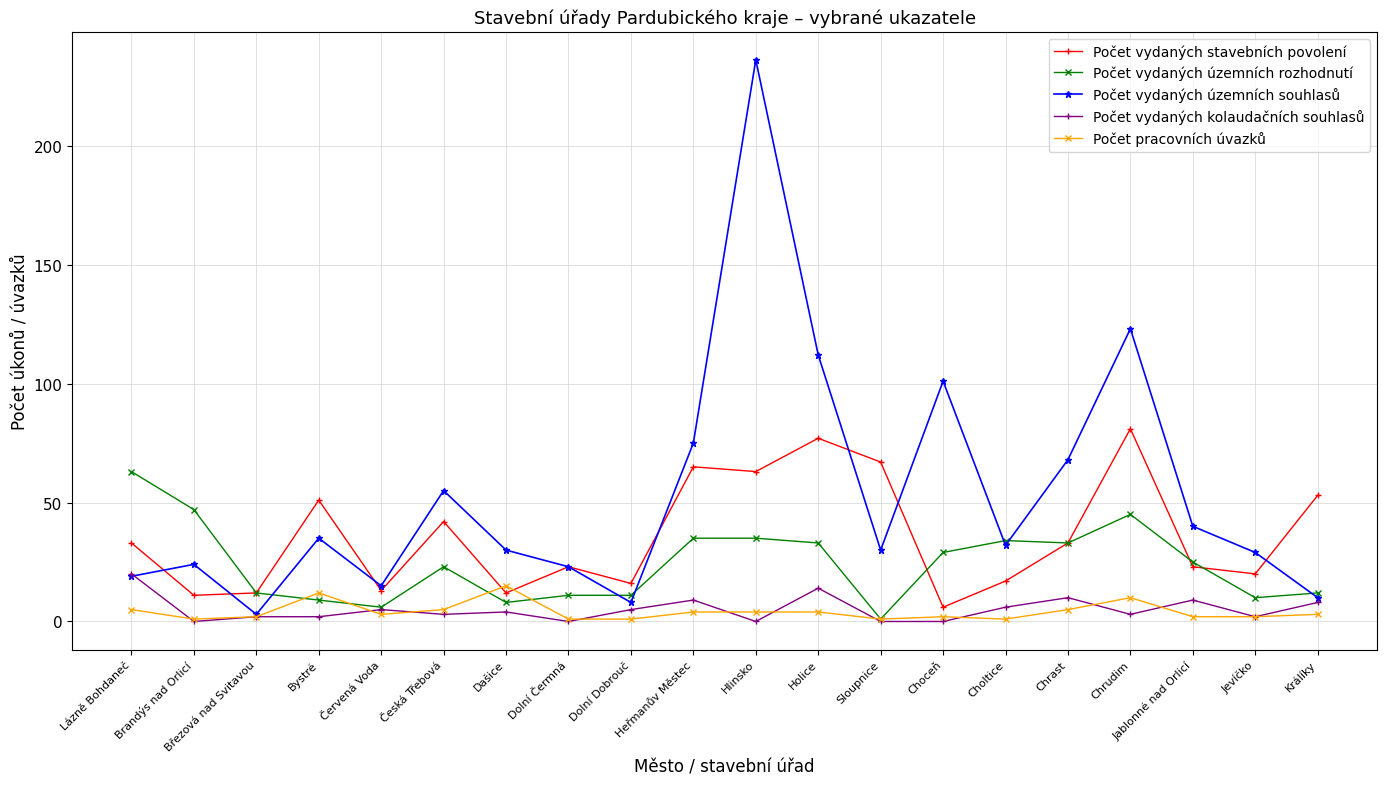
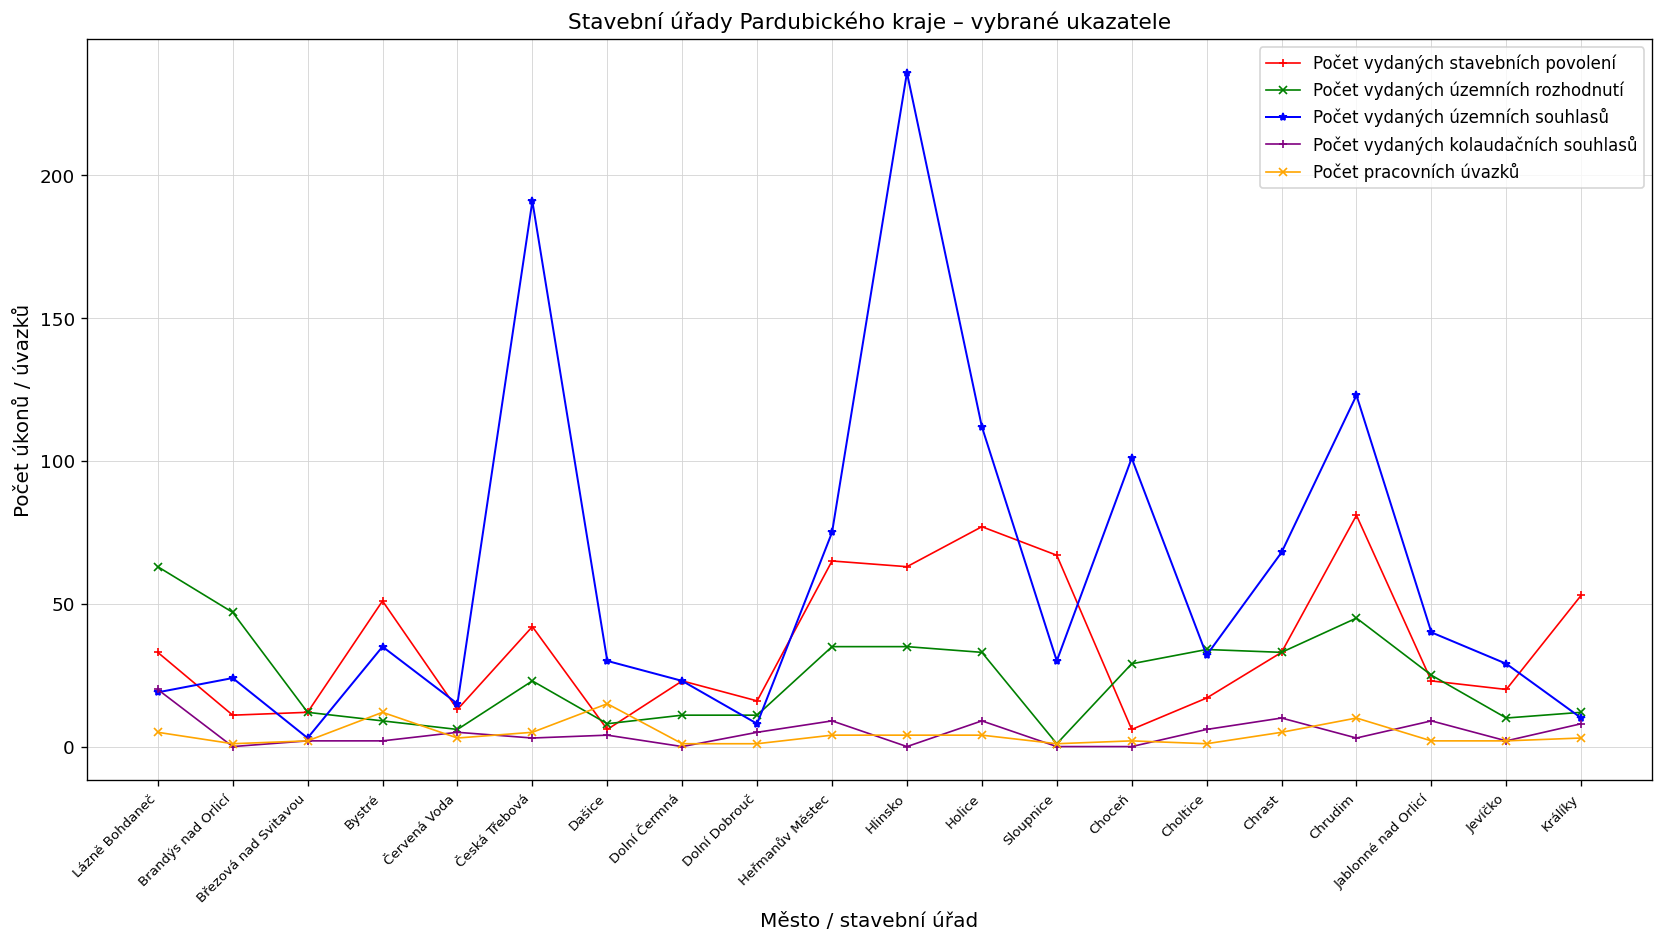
Počet vydaných územních souhlasů, Česká Třebová: 55 -> 191
Počet vydaných stavebních povolení, Dašice: 12 -> 6
Počet vydaných kolaudačních souhlasů, Holice: 14 -> 9
